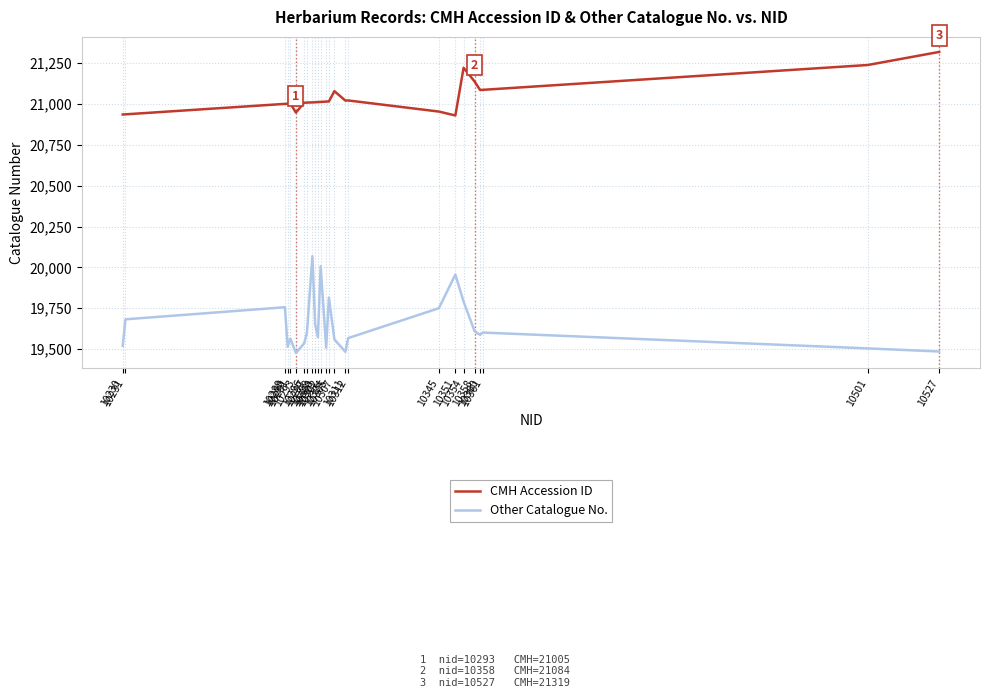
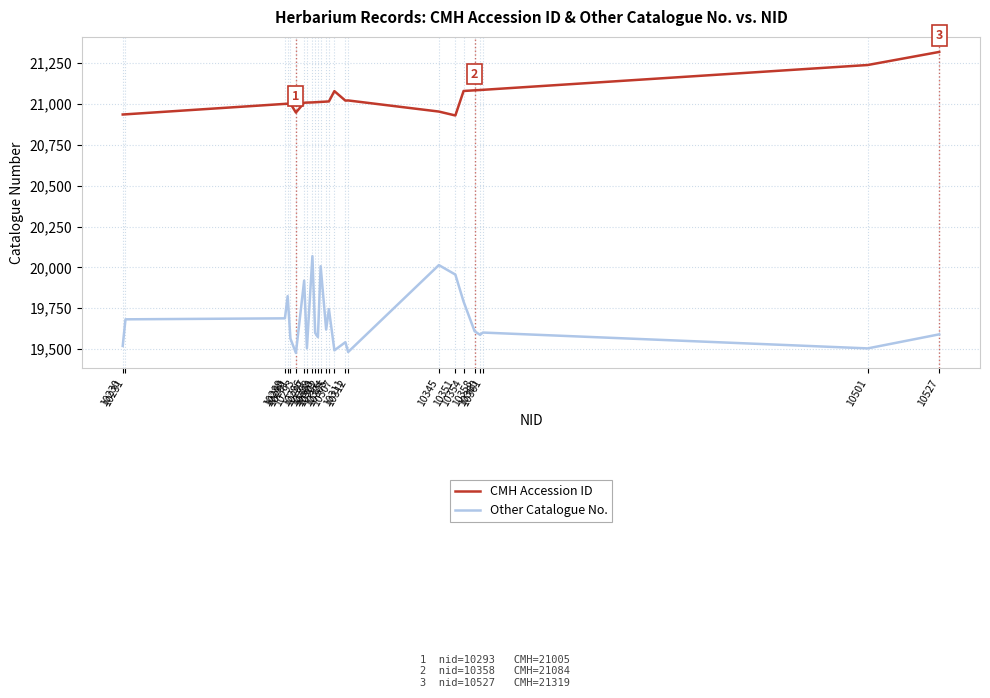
Other Catalogue No., 10289: 19,760 -> 19,690
Other Catalogue No., 10290: 19,510 -> 19,820
Other Catalogue No., 10296: 19,540 -> 19,920
Other Catalogue No., 10297: 19,600 -> 19,510
Other Catalogue No., 10300: 19,650 -> 19,600
Other Catalogue No., 10304: 19,510 -> 19,620
Other Catalogue No., 10305: 19,820 -> 19,750
Other Catalogue No., 10307: 19,560 -> 19,490
Other Catalogue No., 10311: 19,480 -> 19,540
Other Catalogue No., 10312: 19,570 -> 19,480
Other Catalogue No., 10345: 19,750 -> 20,010
CMH Accession ID, 10354: 21,220 -> 21,080
CMH Accession ID, 10358: 21,140 -> 21,080
Other Catalogue No., 10527: 19,490 -> 19,590
